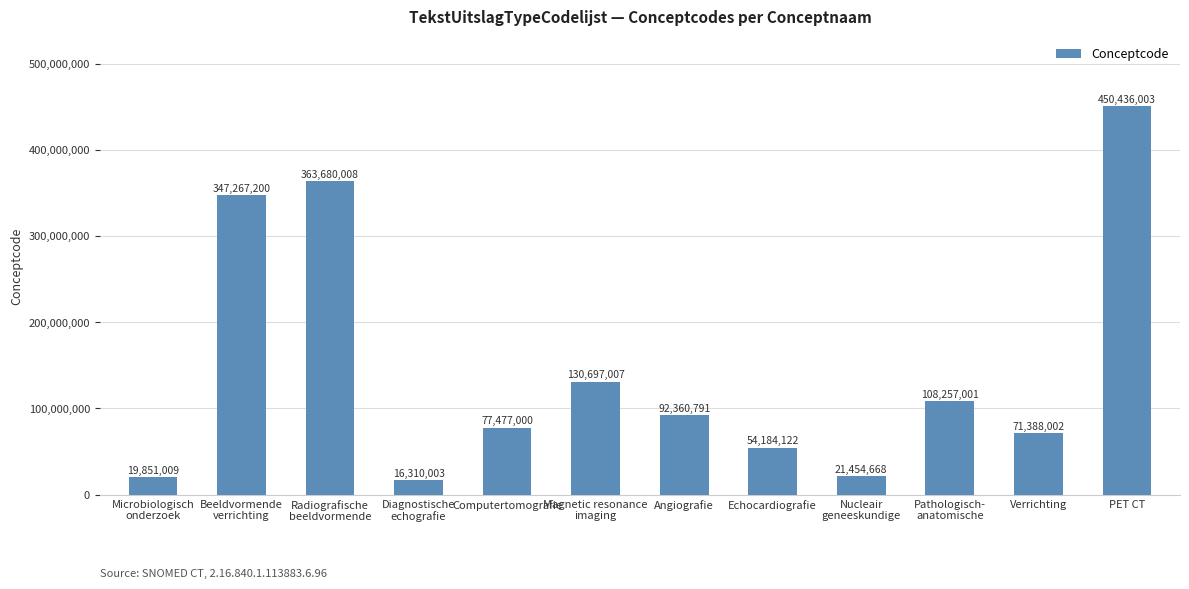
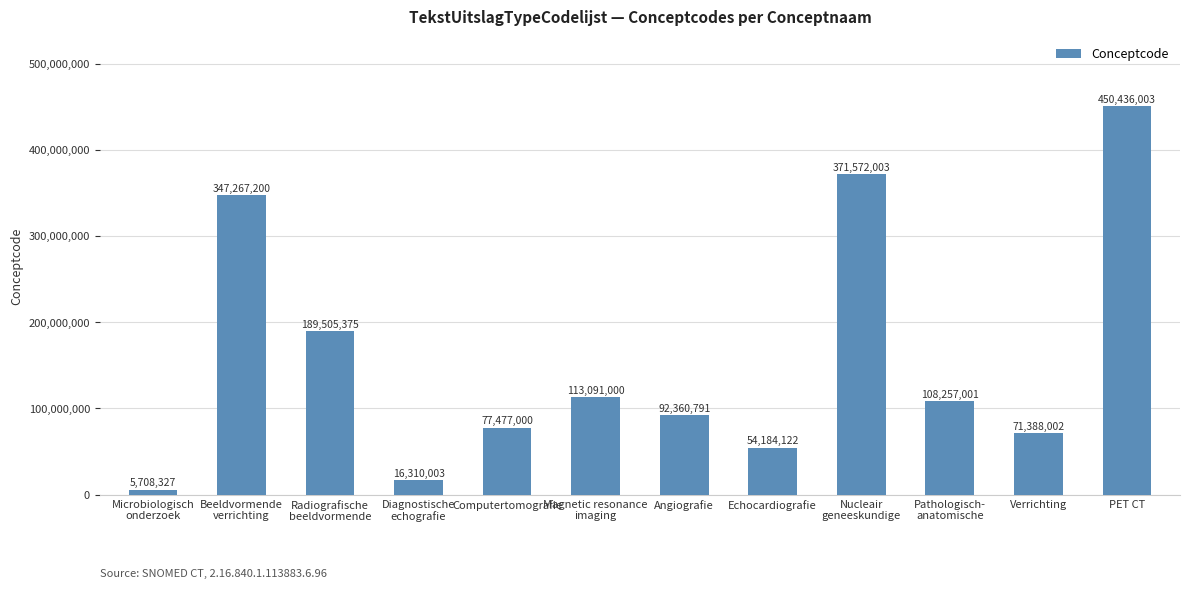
Microbiologisch onderzoek: 19,851,009 -> 5,708,327
Radiografische beeldvormende: 363,680,008 -> 189,505,375
Magnetic resonance imaging: 130,697,007 -> 113,091,000
Nucleair geneeskundige: 21,454,668 -> 371,572,003
